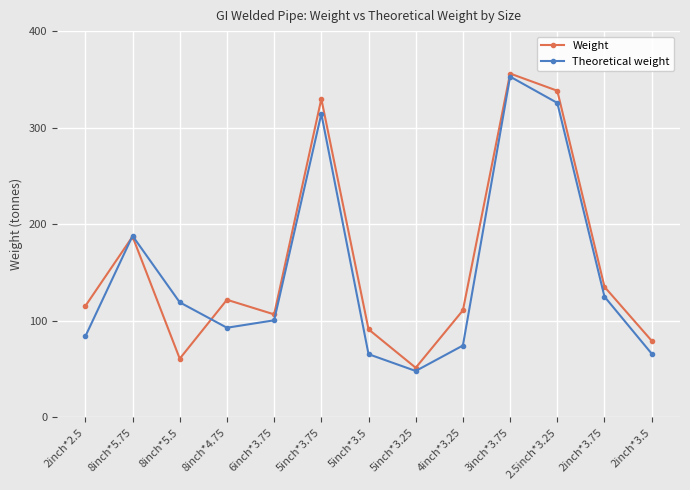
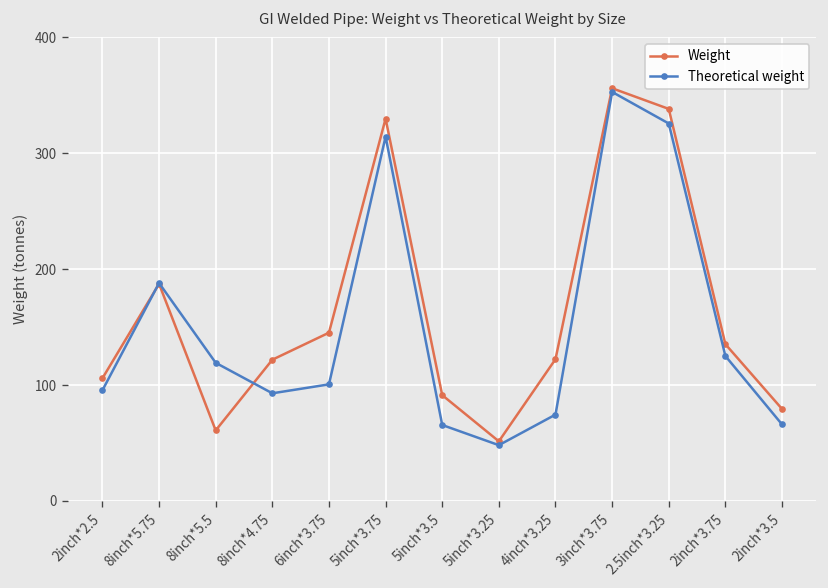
Weight, 2inch*2.5: 120 -> 110
Theoretical weight, 2inch*2.5: 80 -> 100
Weight, 6inch*3.75: 110 -> 150
Weight, 4inch*3.25: 110 -> 120
